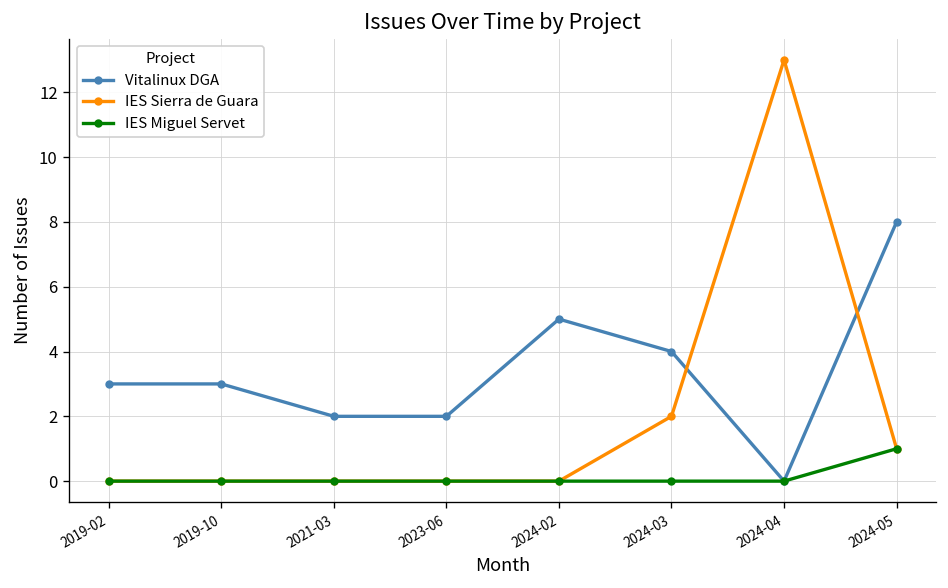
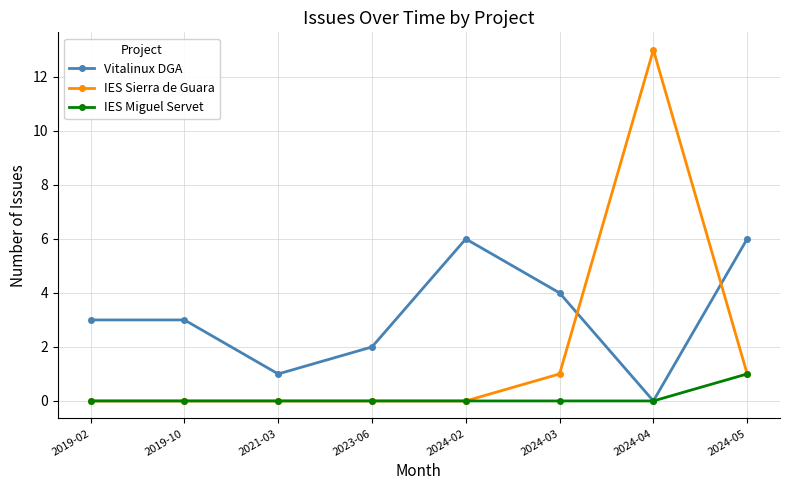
Vitalinux DGA, 2021-03: 2 -> 1
Vitalinux DGA, 2024-02: 5 -> 6
IES Sierra de Guara, 2024-03: 2 -> 1
Vitalinux DGA, 2024-05: 8 -> 6
